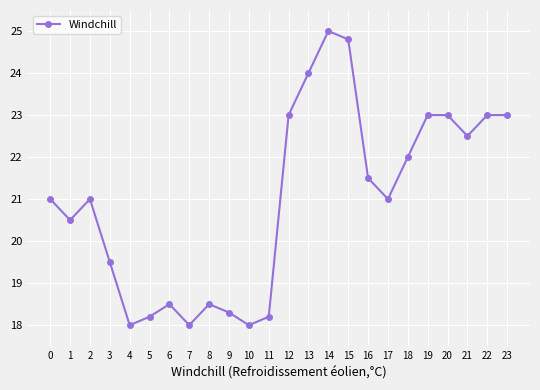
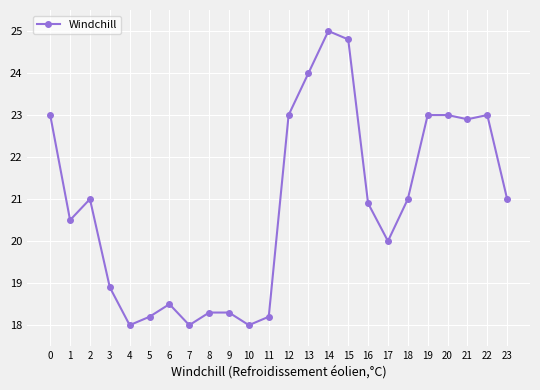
0: 21 -> 23
3: 19.5 -> 18.9
8: 18.5 -> 18.3
16: 21.5 -> 20.9
17: 21 -> 20
18: 22 -> 21
21: 22.5 -> 22.9
23: 23 -> 21
